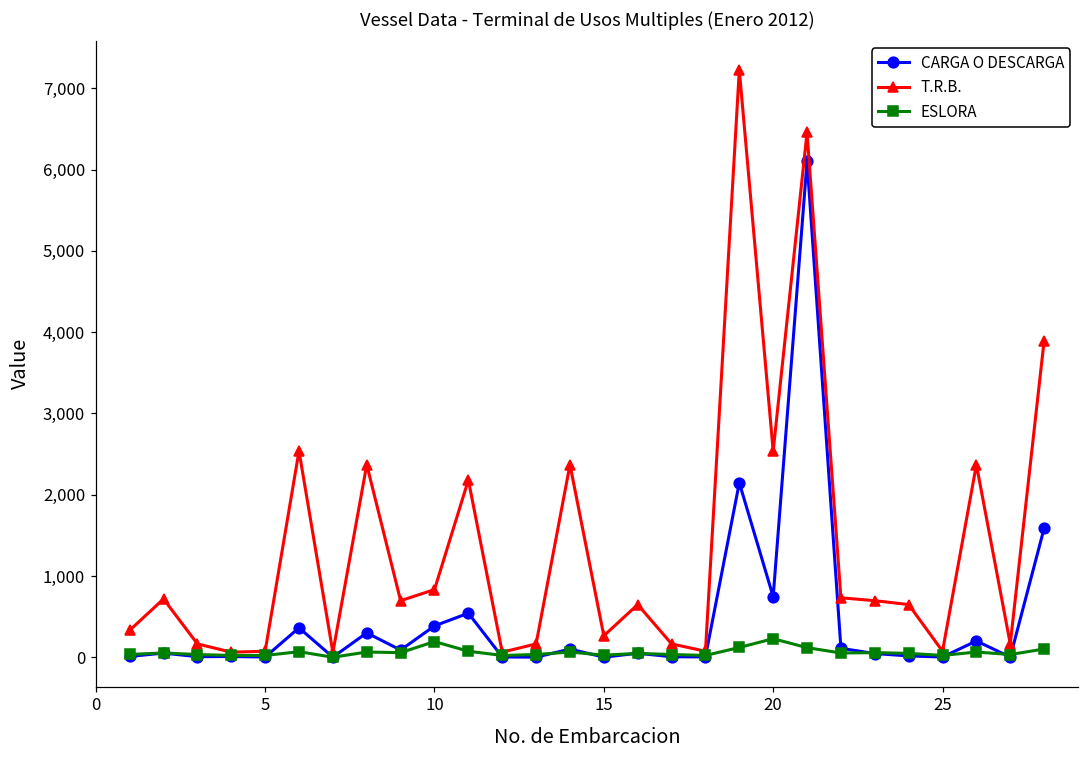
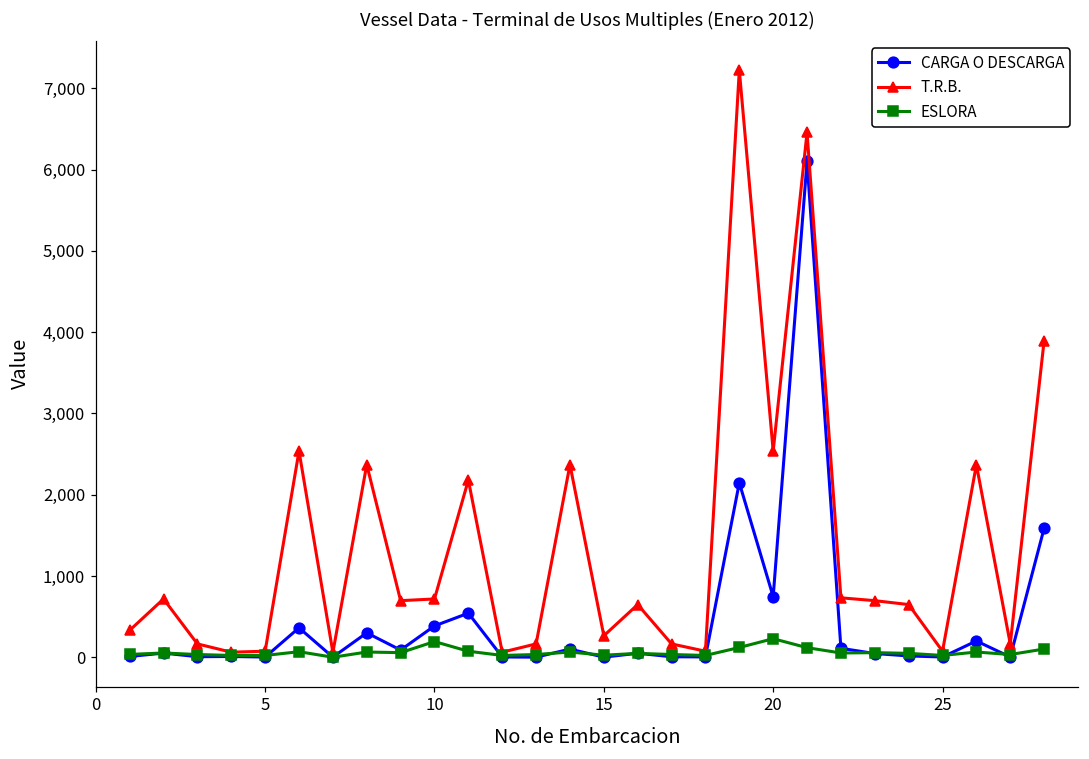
T.R.B., 10: 800 -> 700
